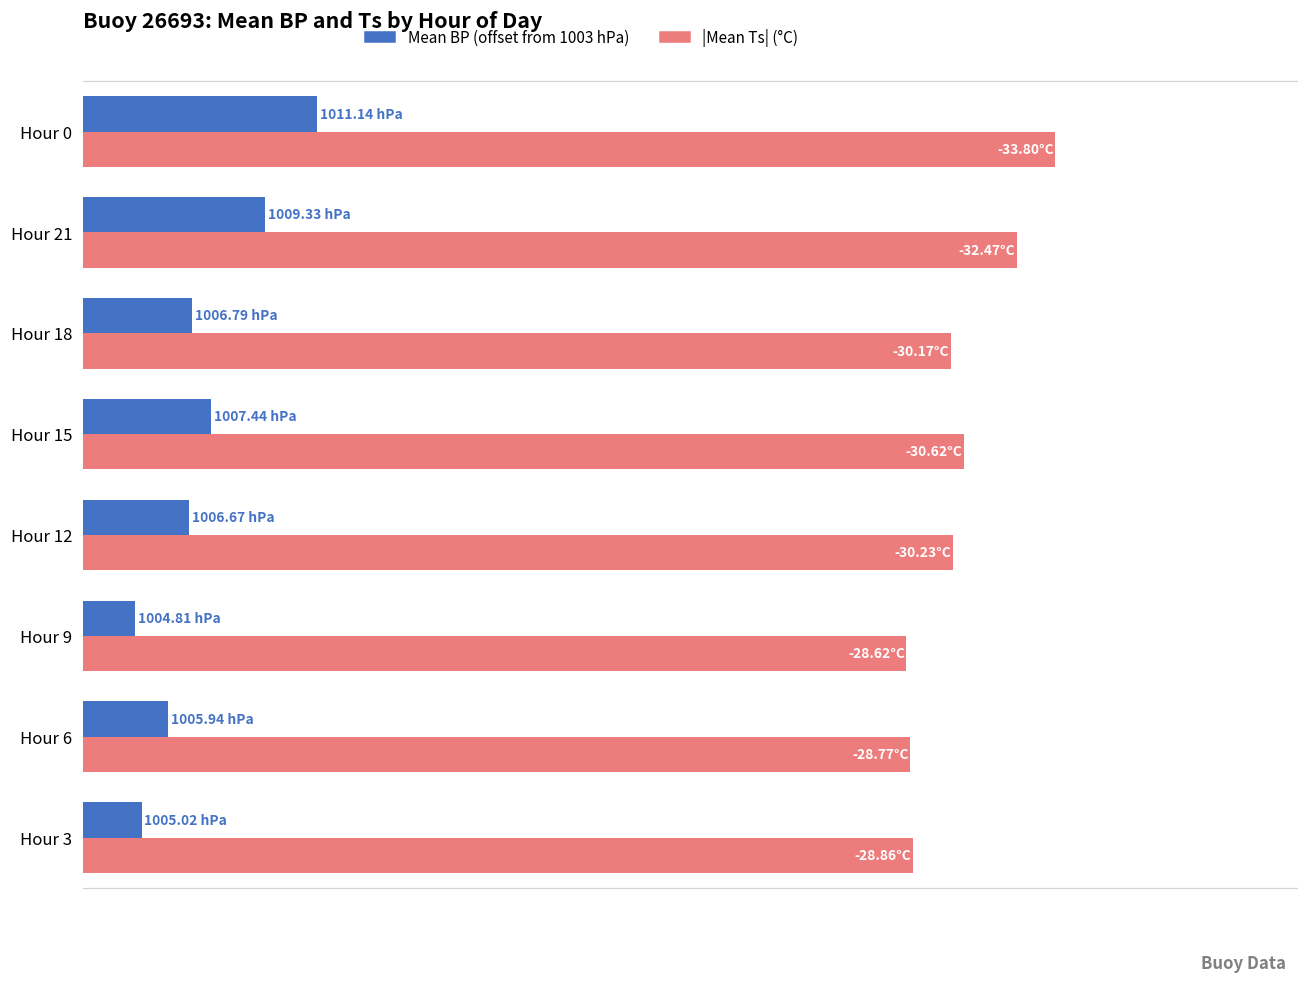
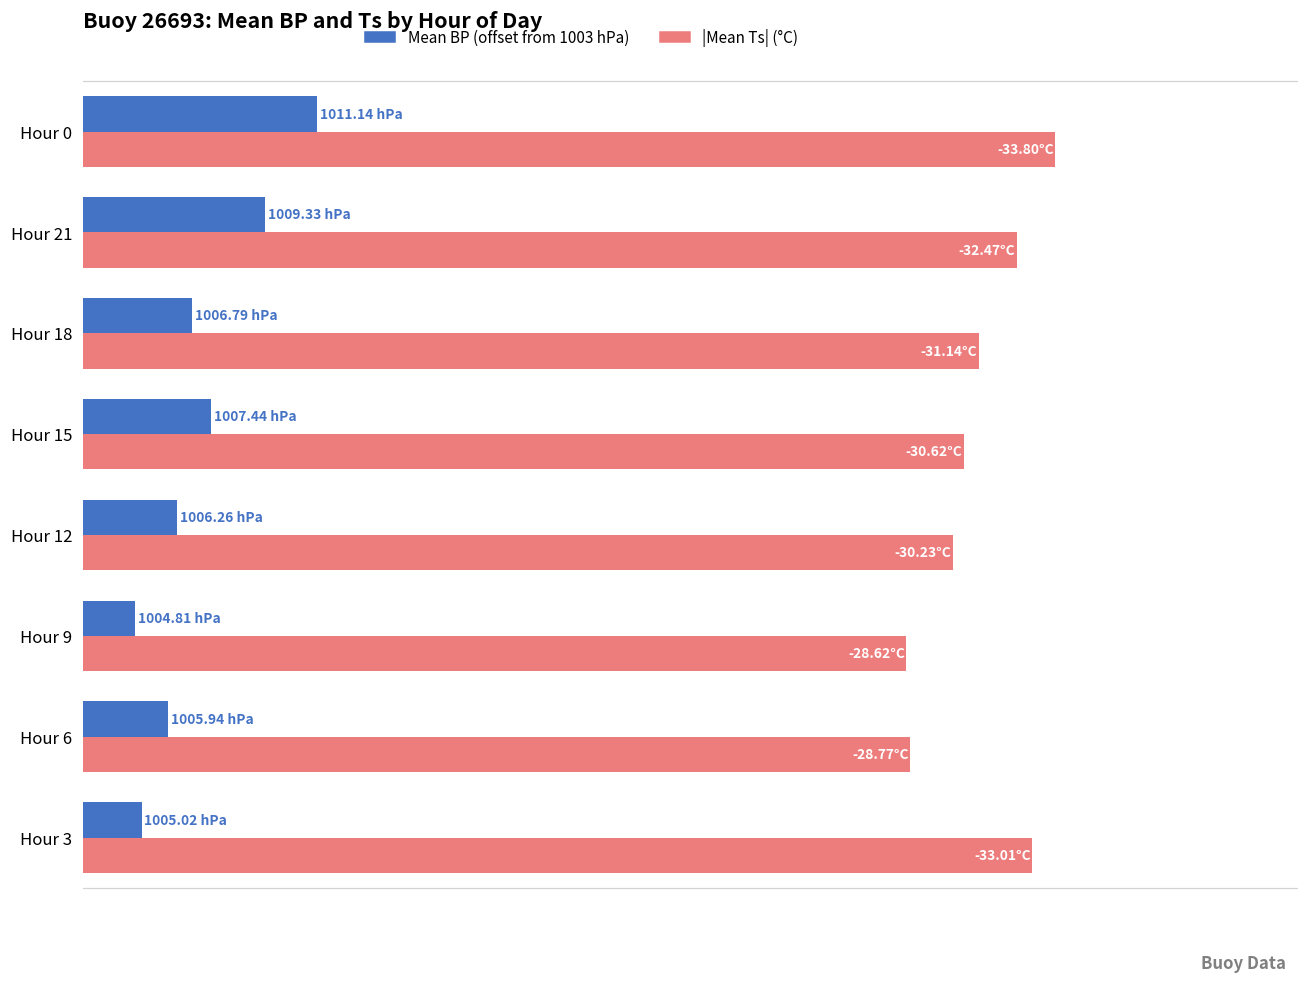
|Mean Ts| (°C), Hour 18: -30.17°C -> -31.14°C
Mean BP (offset from 1003 hPa), Hour 12: 1006.67 -> 1006.26
|Mean Ts| (°C), Hour 3: -28.86°C -> -33.01°C
